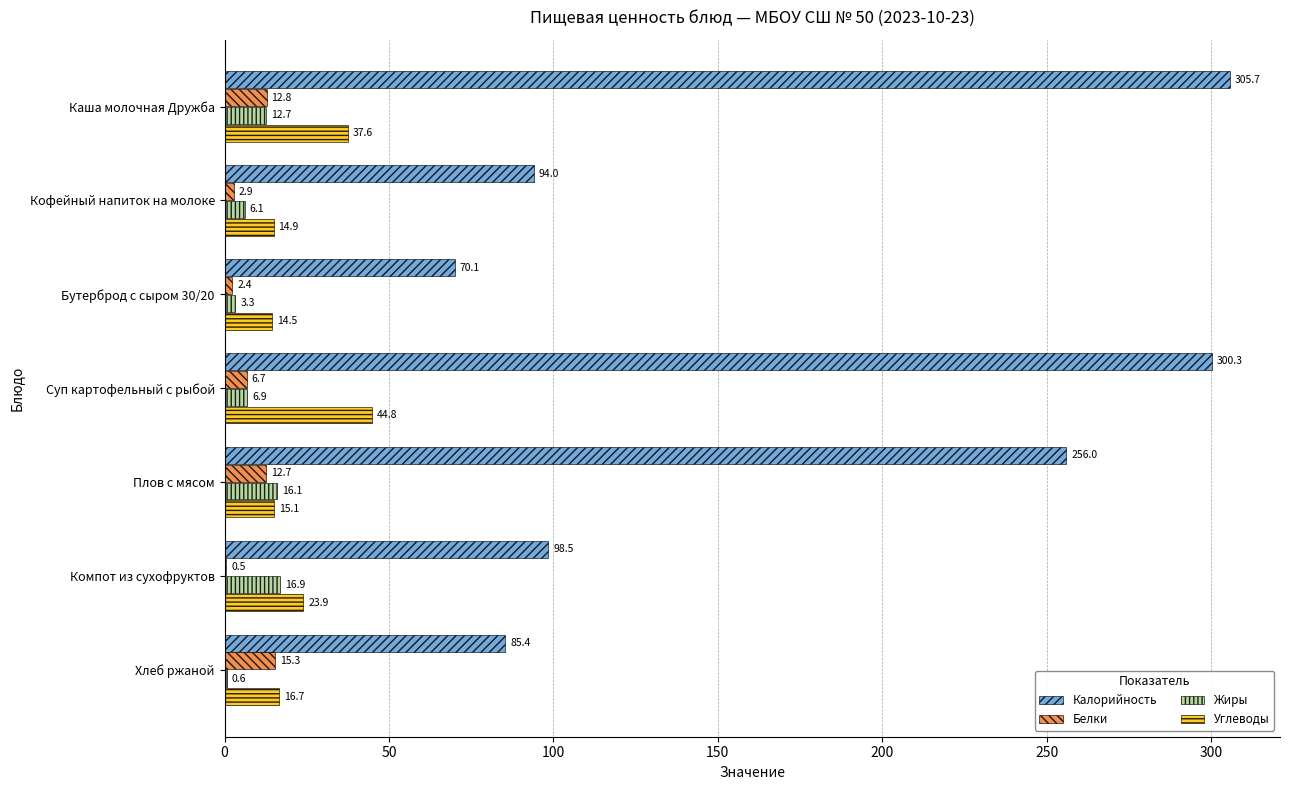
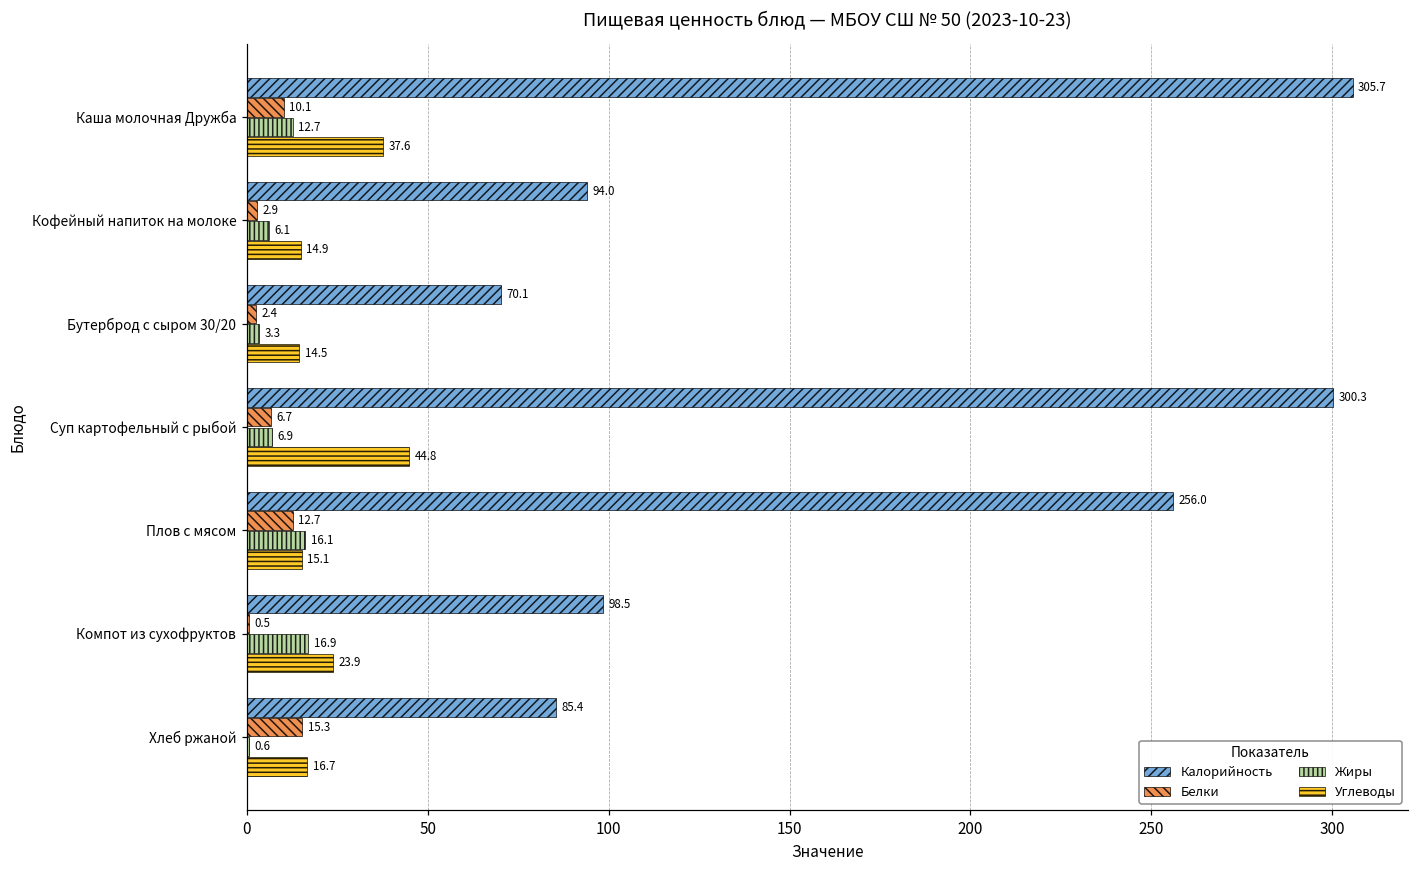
Белки, Каша молочная Дружба: 12.8 -> 10.1
